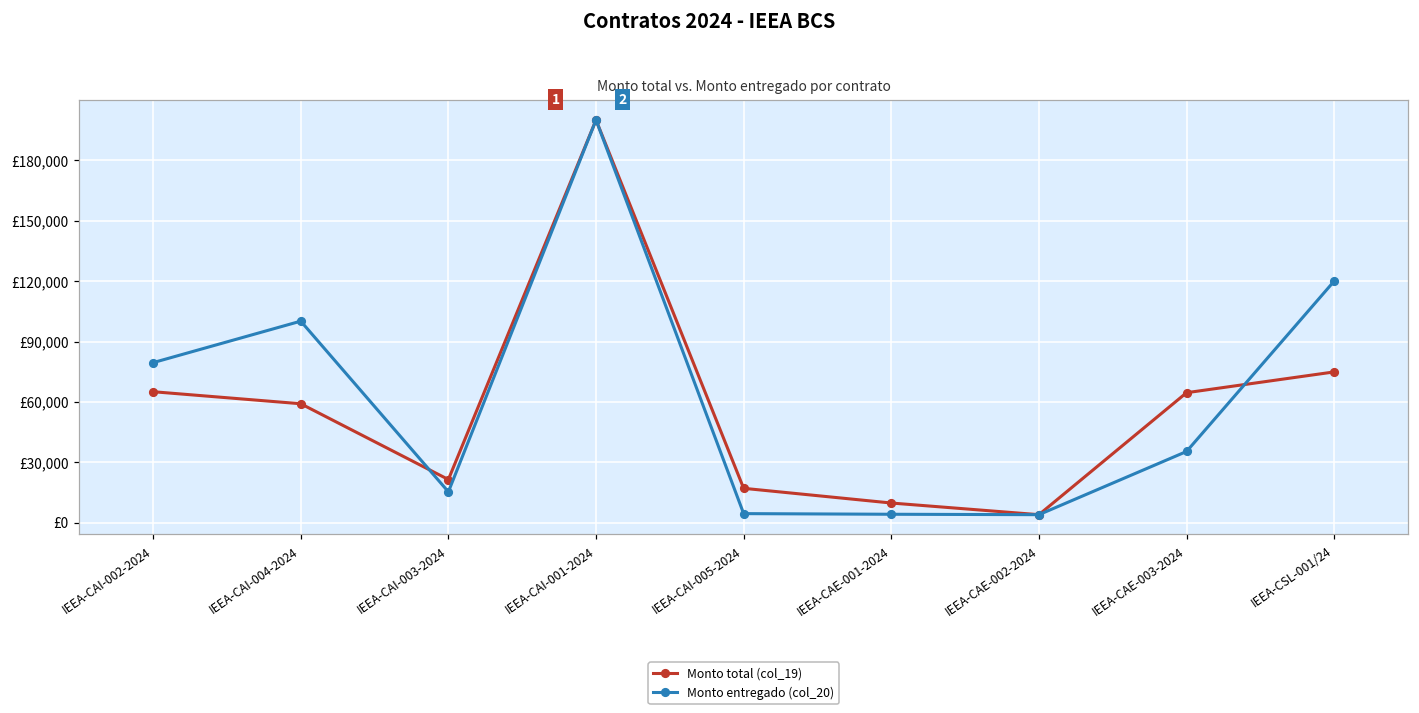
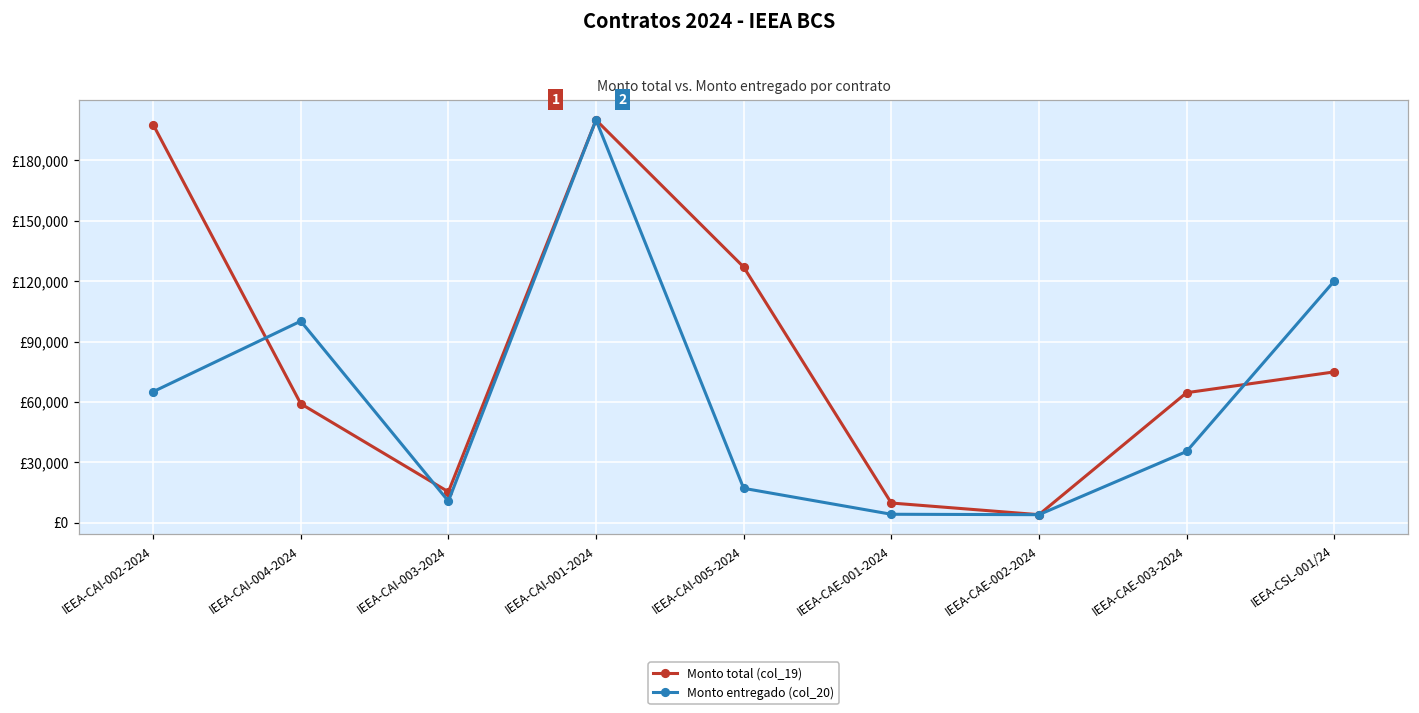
Monto total (col_19), IEEA-CAI-002-2024: £65,000 -> £198,000
Monto entregado (col_20), IEEA-CAI-002-2024: £80,000 -> £65,000
Monto total (col_19), IEEA-CAI-003-2024: £21,000 -> £15,000
Monto entregado (col_20), IEEA-CAI-003-2024: £15,000 -> £11,000
Monto total (col_19), IEEA-CAI-005-2024: £17,000 -> £127,000
Monto entregado (col_20), IEEA-CAI-005-2024: £4,000 -> £17,000
